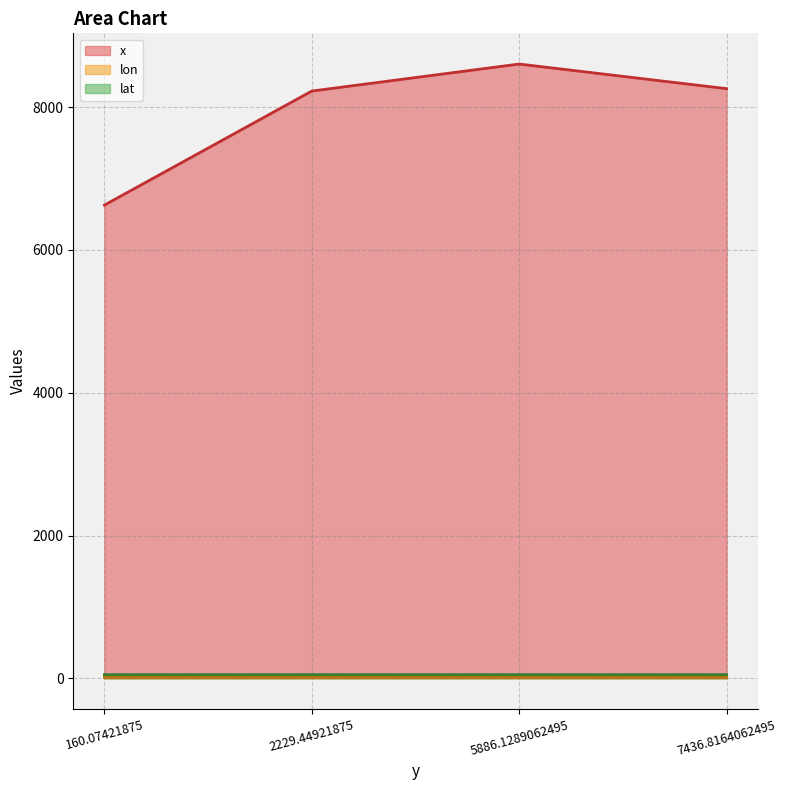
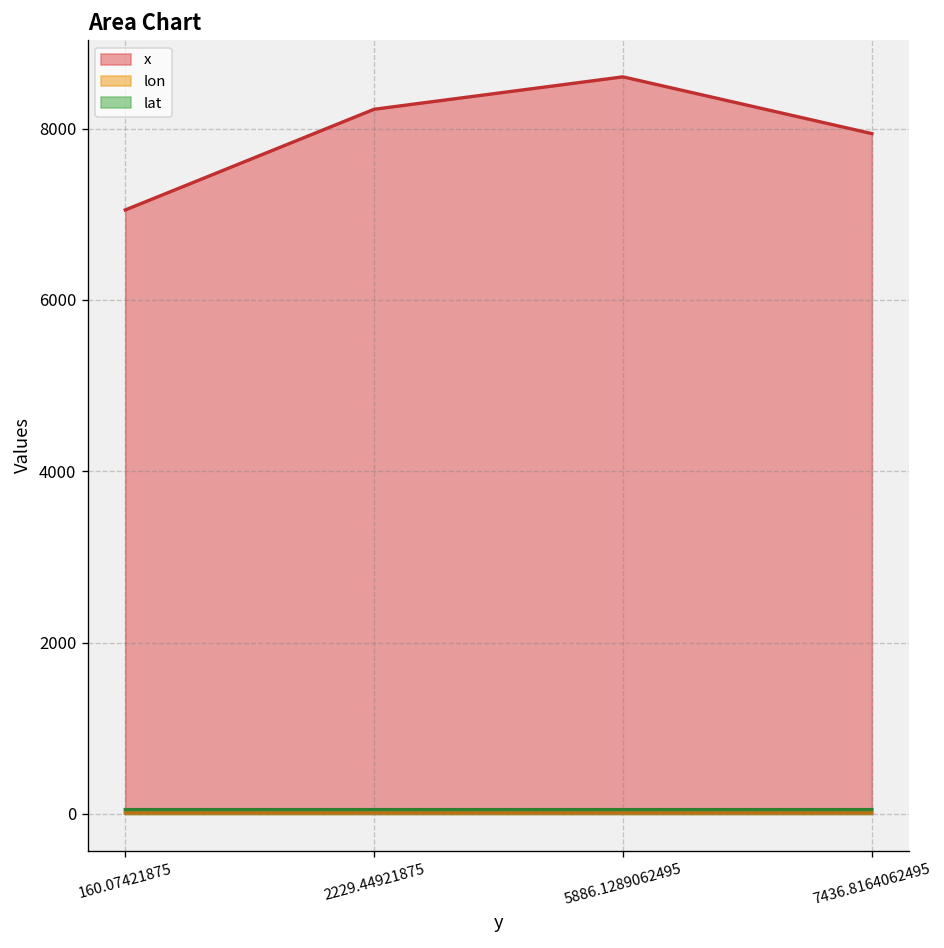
x, 160.07421875: 6600 -> 7100
x, 7436.8164062495: 8300 -> 7900
